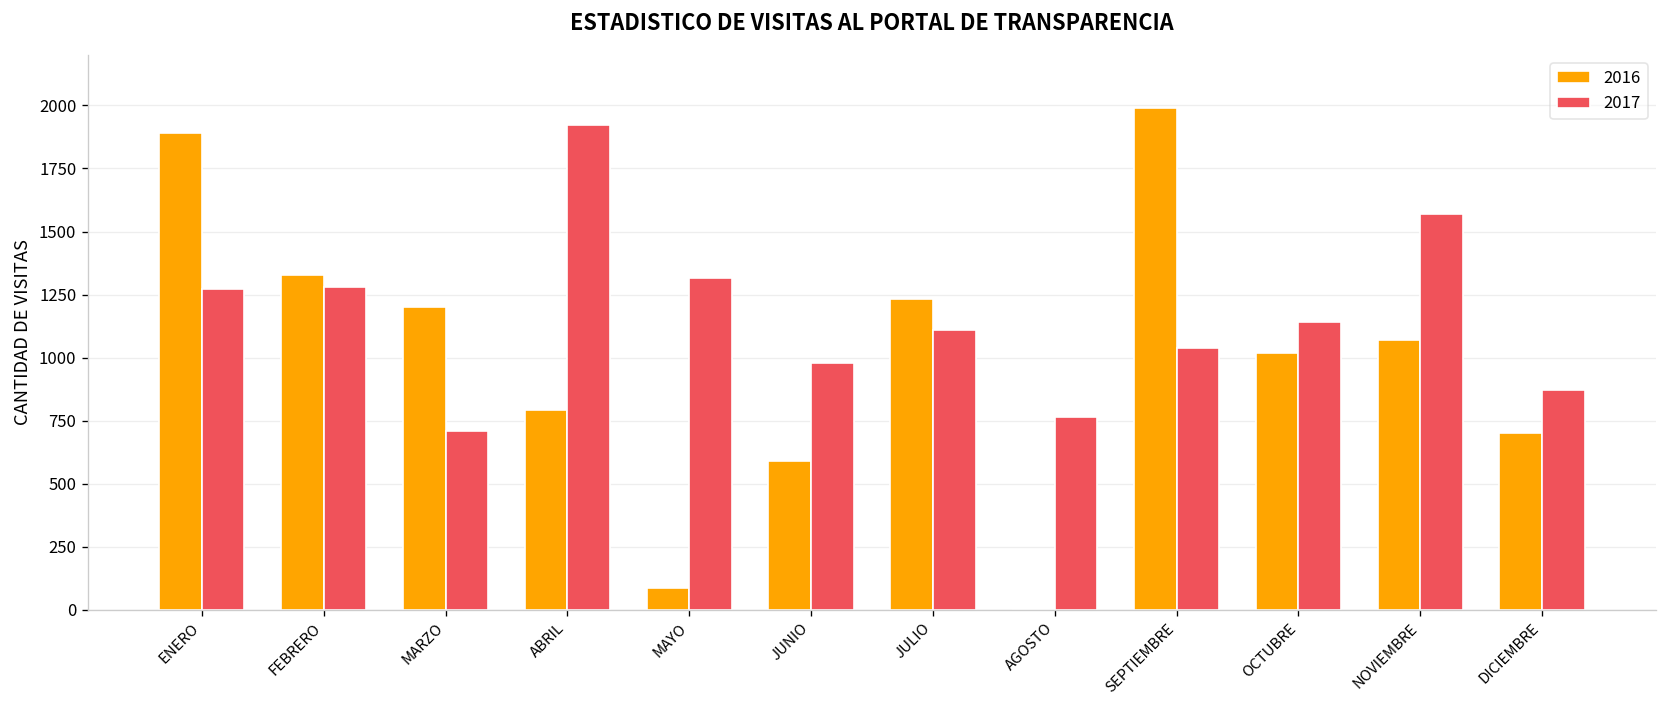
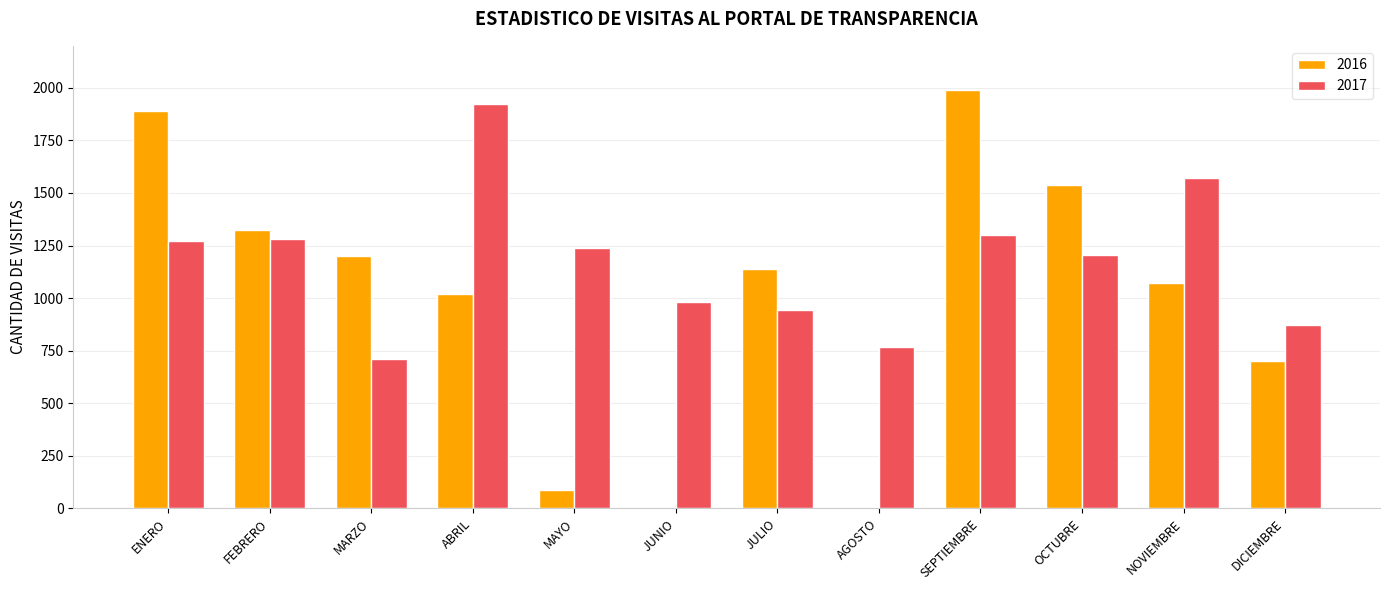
2016, ABRIL: 790 -> 1020
2017, MAYO: 1310 -> 1240
2016, JUNIO: 590 -> 0
2016, JULIO: 1230 -> 1140
2017, JULIO: 1110 -> 940
2017, SEPTIEMBRE: 1040 -> 1300
2016, OCTUBRE: 1020 -> 1540
2017, OCTUBRE: 1140 -> 1200
